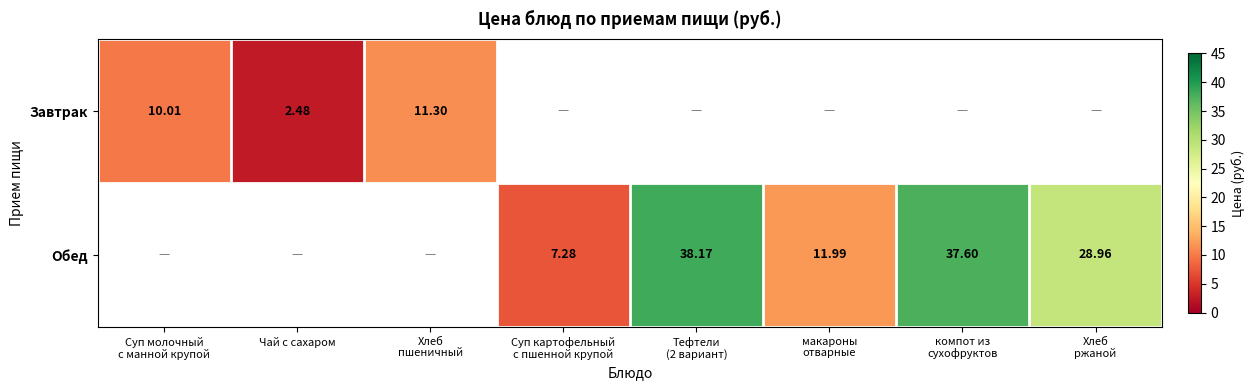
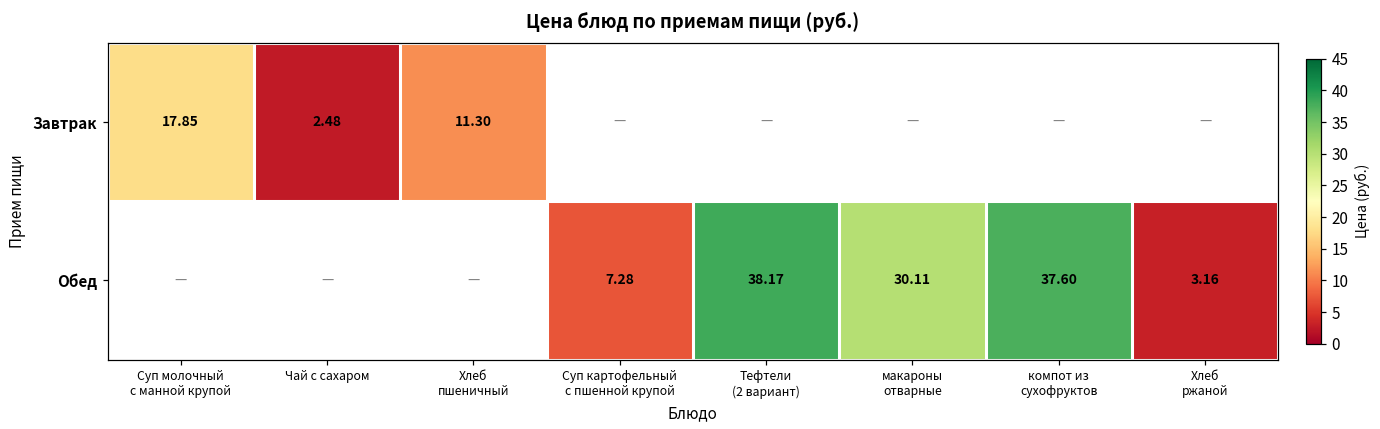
Завтрак, Суп молочный с манной крупой: 10.01 -> 17.85
Обед, макароны отварные: 11.99 -> 30.11
Обед, Хлеб ржаной: 28.96 -> 3.16
